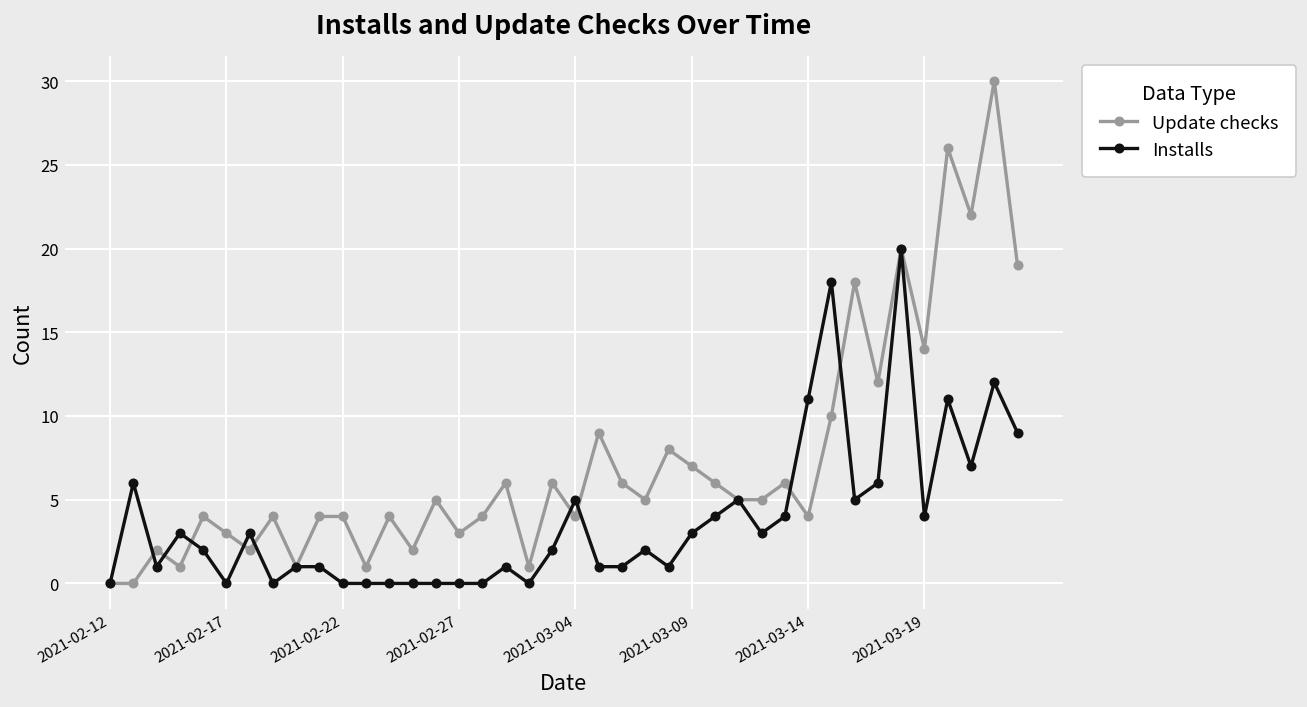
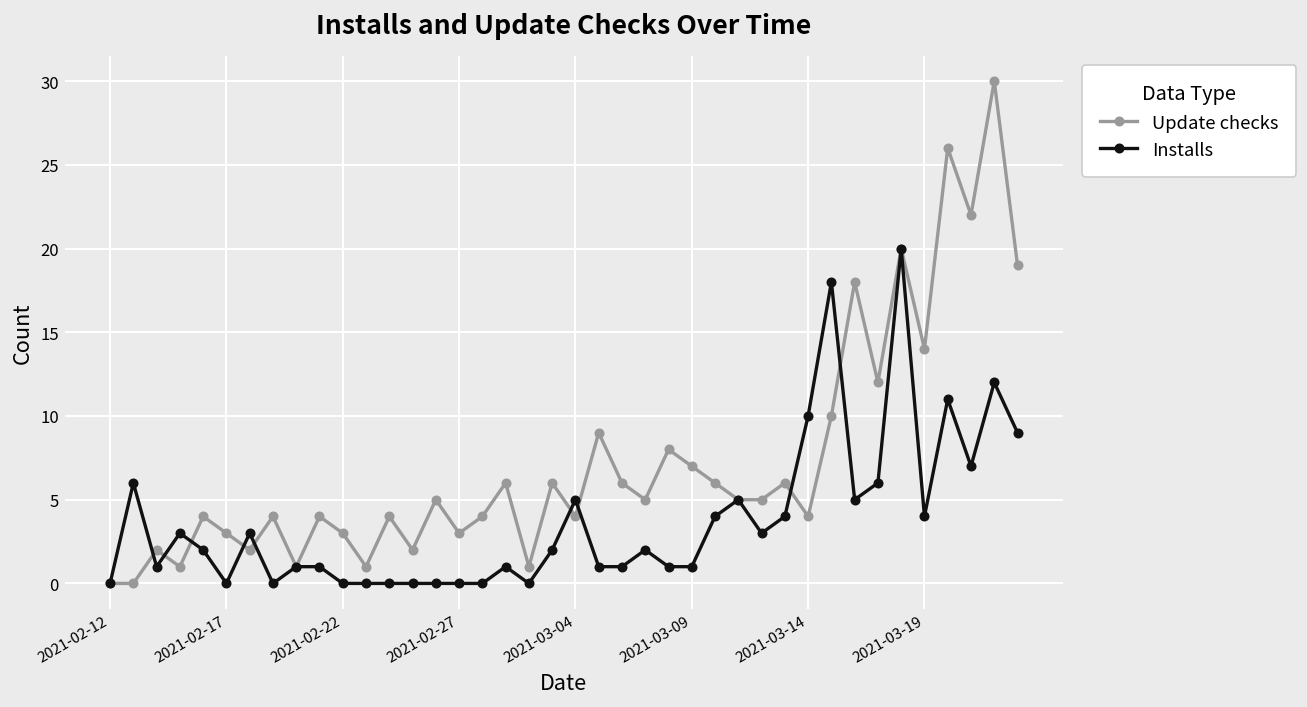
Update checks, 2021-02-22: 4 -> 3
Installs, 2021-03-09: 3 -> 1
Installs, 2021-03-14: 11 -> 10
